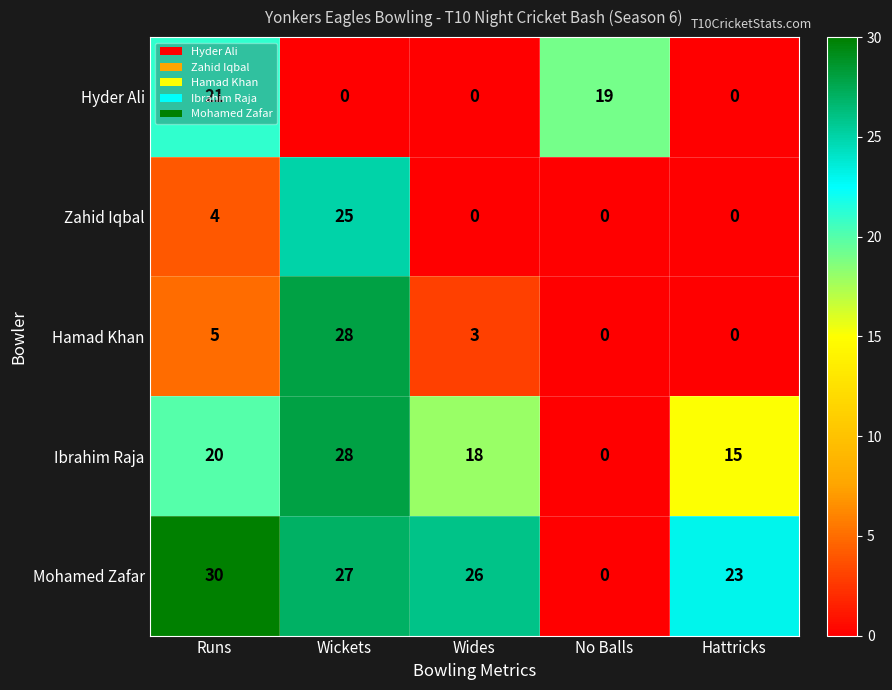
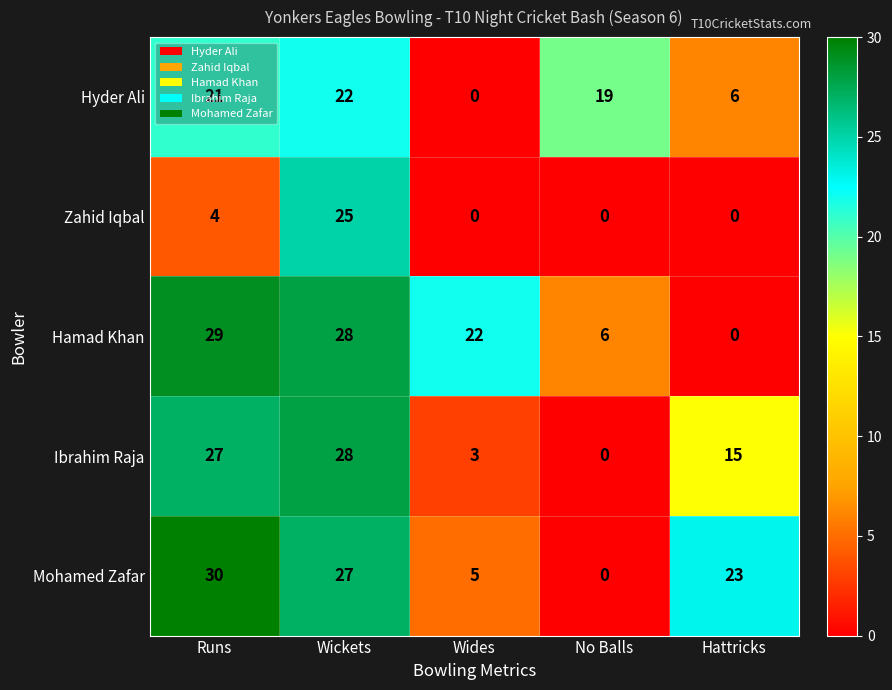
Hyder Ali, Wickets: 0 -> 22
Hyder Ali, Hattricks: 0 -> 6
Hamad Khan, Runs: 5 -> 29
Hamad Khan, Wides: 3 -> 22
Hamad Khan, No Balls: 0 -> 6
Ibrahim Raja, Runs: 20 -> 27
Ibrahim Raja, Wides: 18 -> 3
Mohamed Zafar, Wides: 26 -> 5
